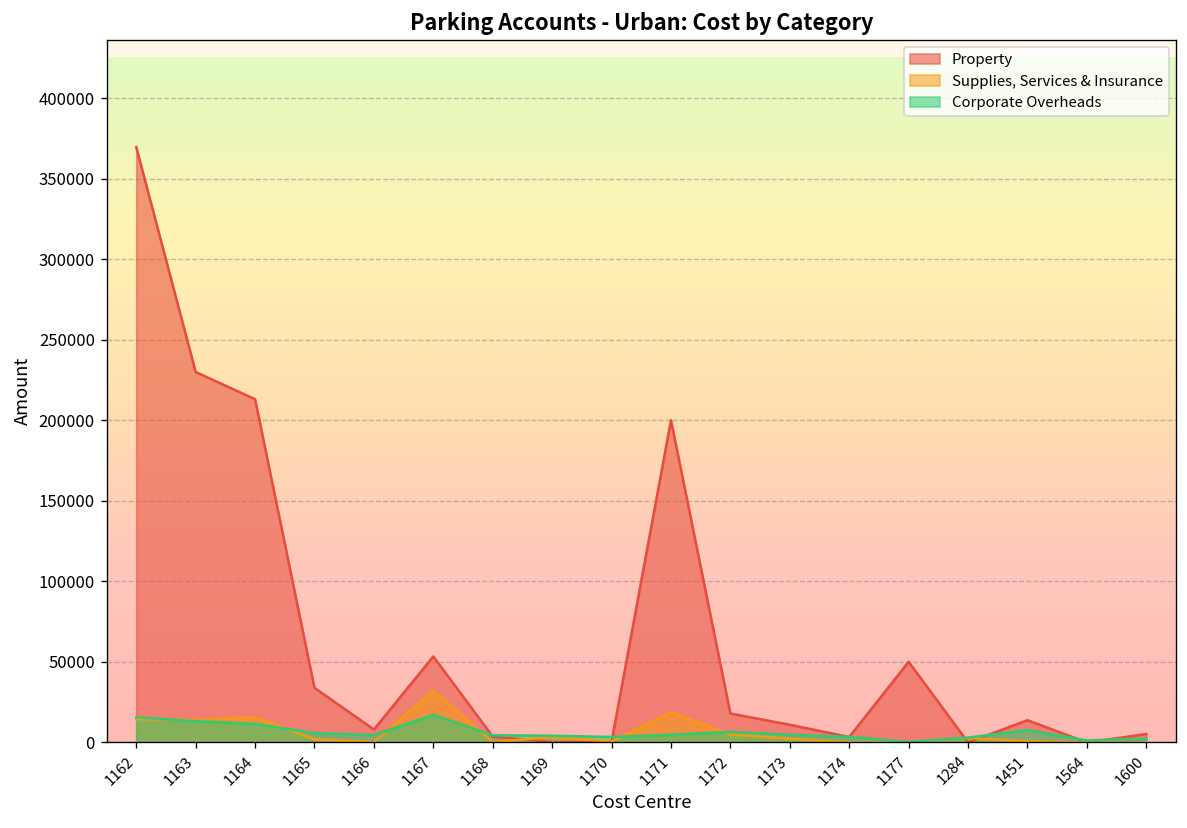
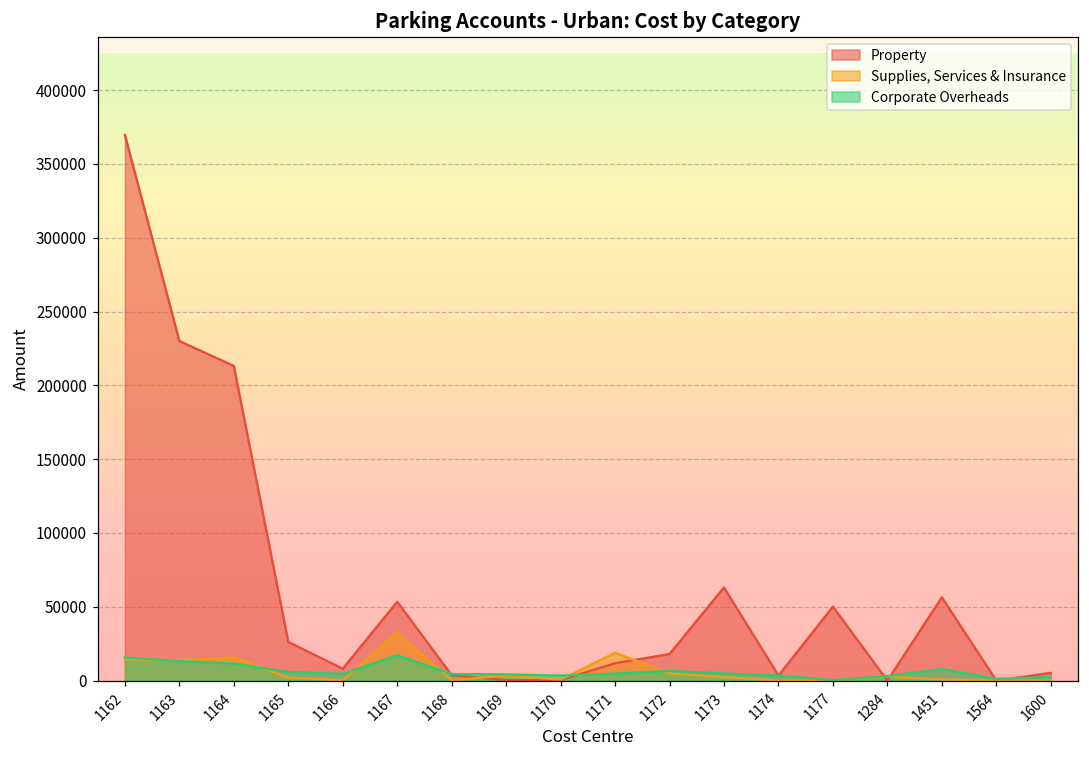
Property, 1165: 34000 -> 26000
Property, 1171: 200000 -> 12000
Property, 1173: 11000 -> 63000
Property, 1451: 14000 -> 56000
